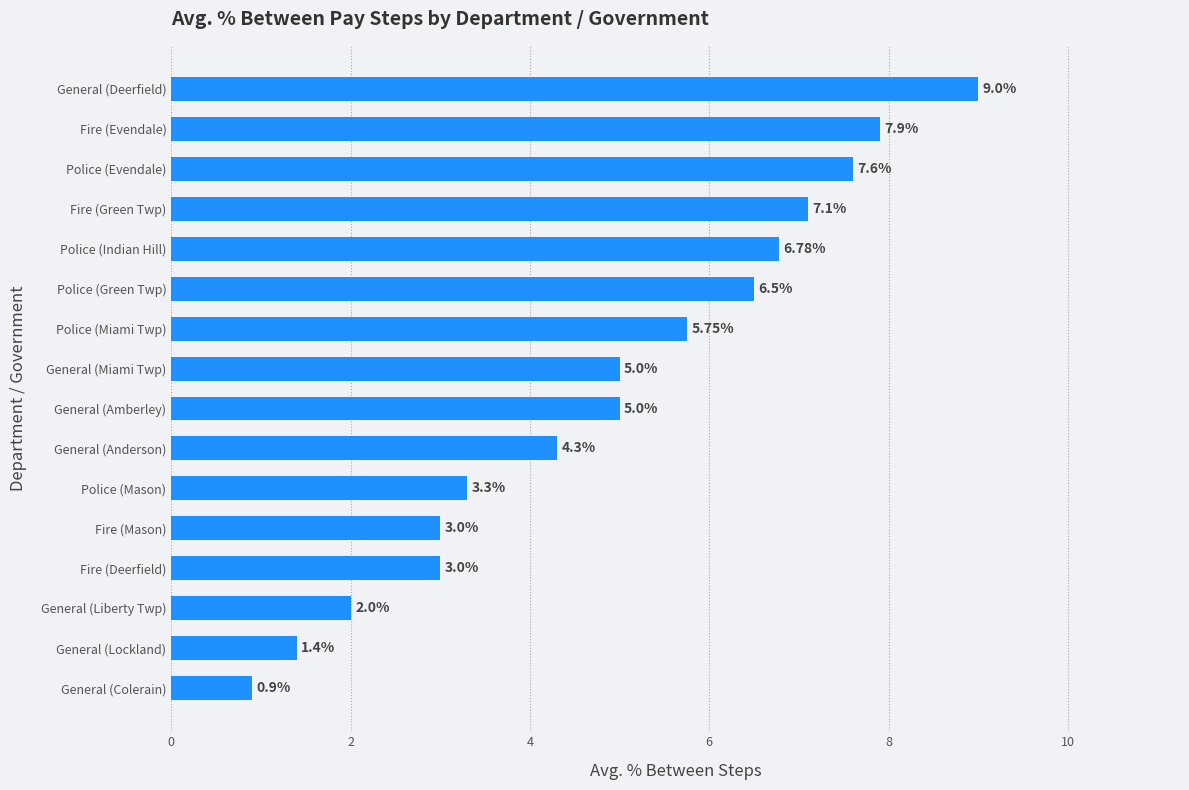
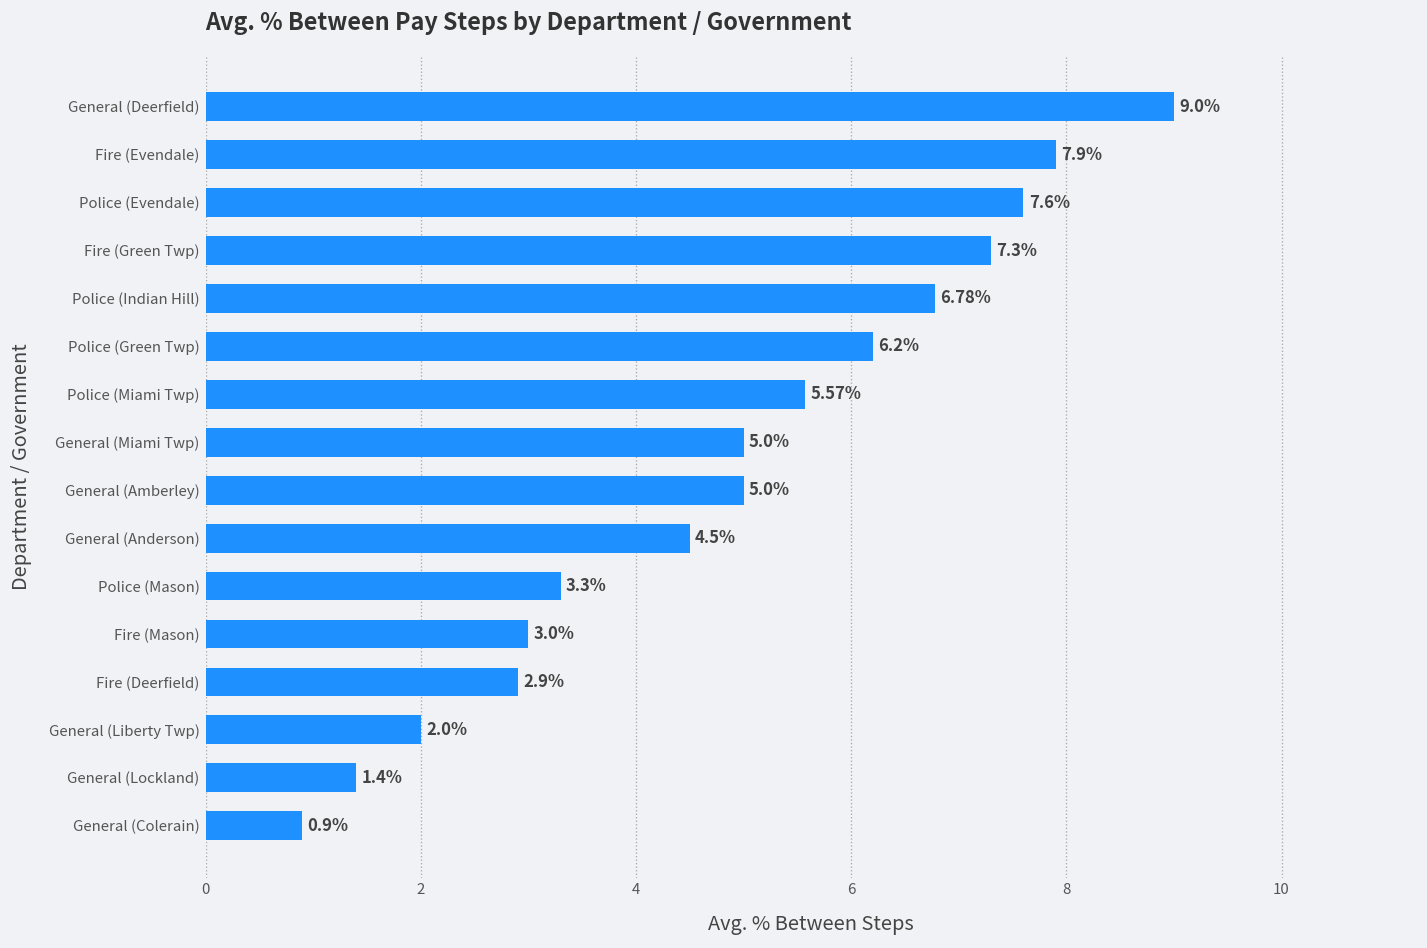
Fire (Green Twp): 7.1% -> 7.3%
Police (Green Twp): 6.5% -> 6.2%
Police (Miami Twp): 5.75% -> 5.57%
General (Anderson): 4.3% -> 4.5%
Fire (Deerfield): 3.0% -> 2.9%
